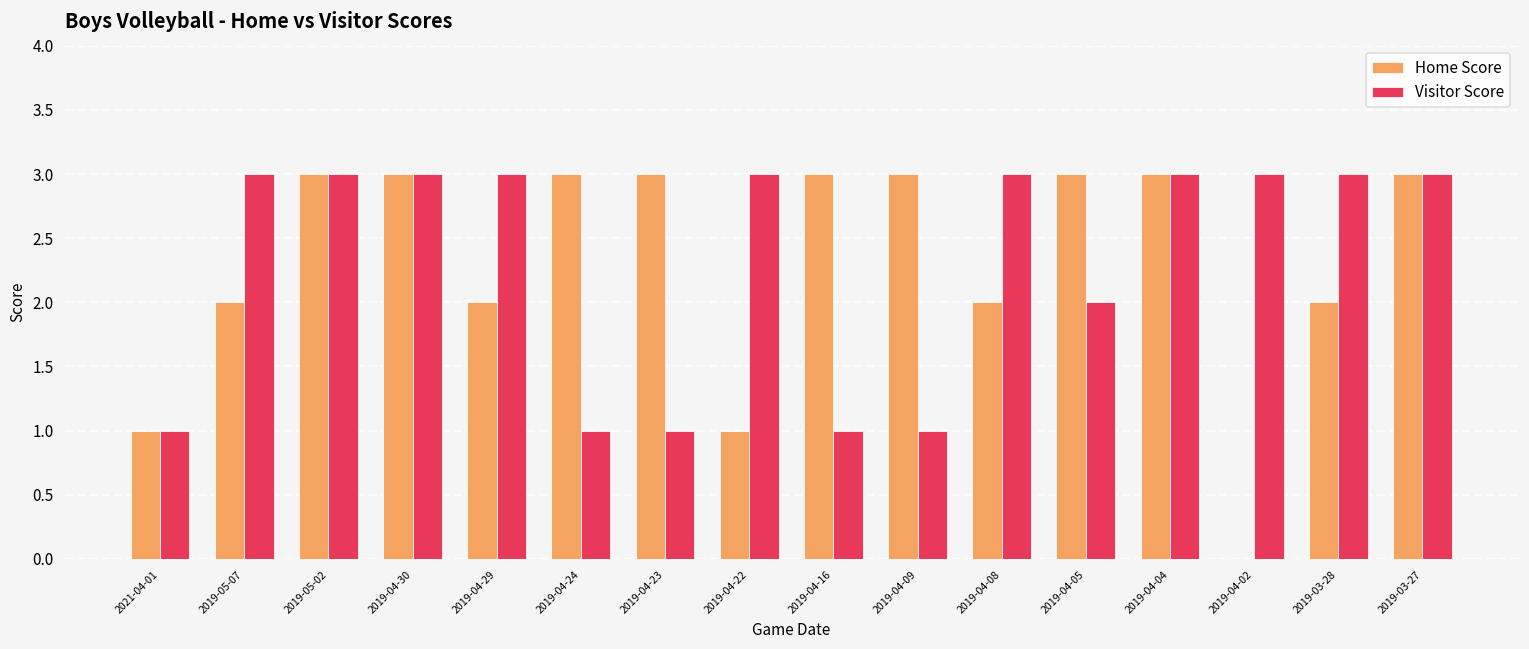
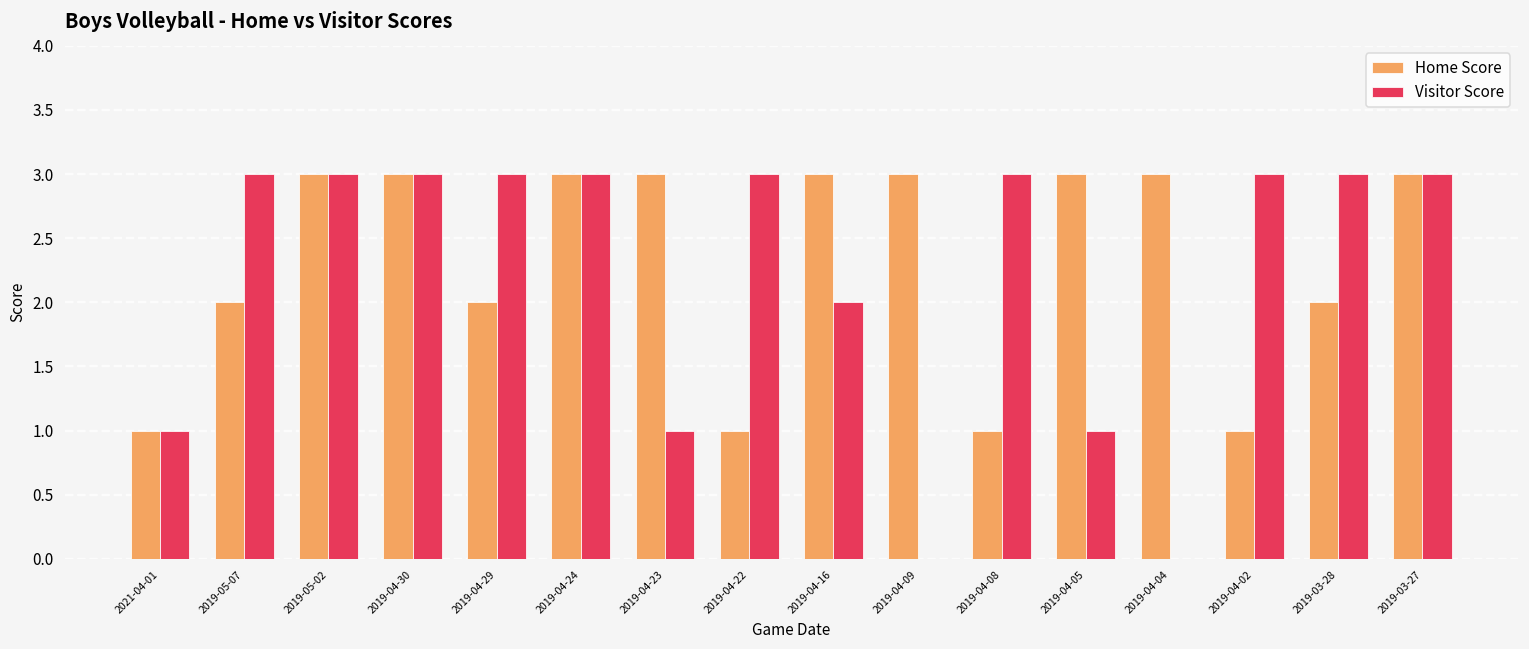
Visitor Score, 2019-04-24: 1 -> 3
Visitor Score, 2019-04-16: 1 -> 2
Visitor Score, 2019-04-09: 1 -> 0
Home Score, 2019-04-08: 2 -> 1
Visitor Score, 2019-04-05: 2 -> 1
Visitor Score, 2019-04-04: 3 -> 0
Home Score, 2019-04-02: 0 -> 1
